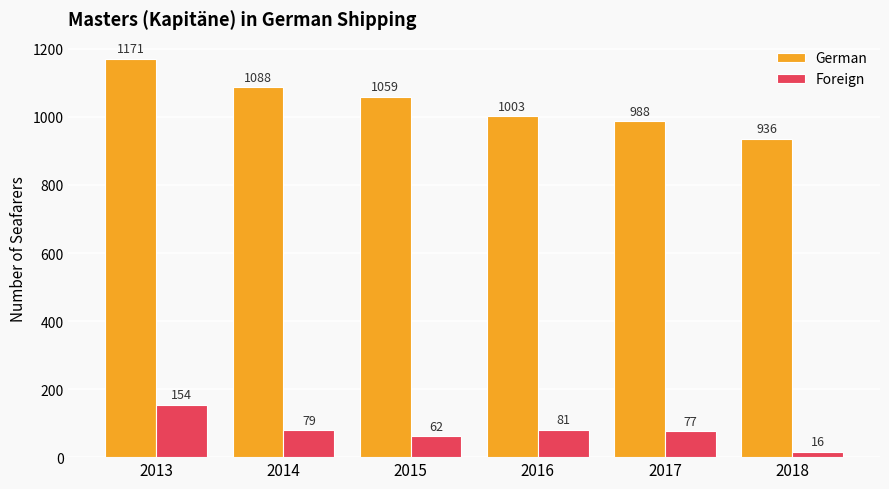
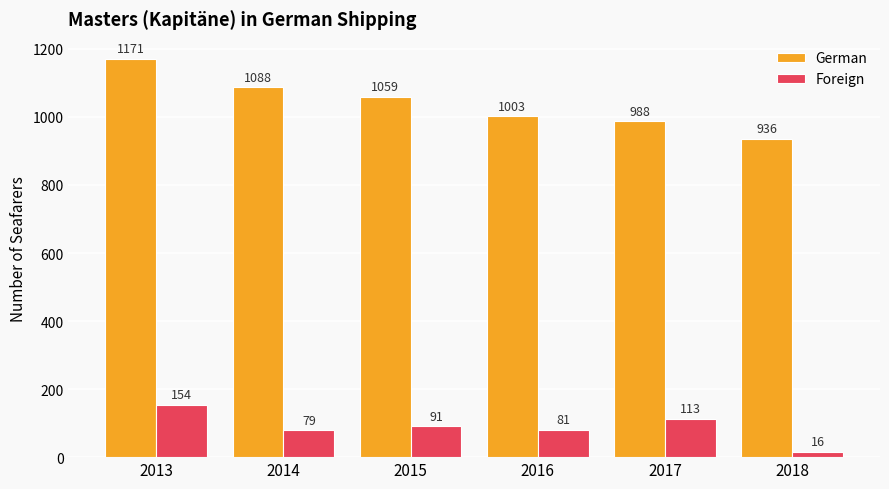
Foreign, 2015: 62 -> 91
Foreign, 2017: 77 -> 113
